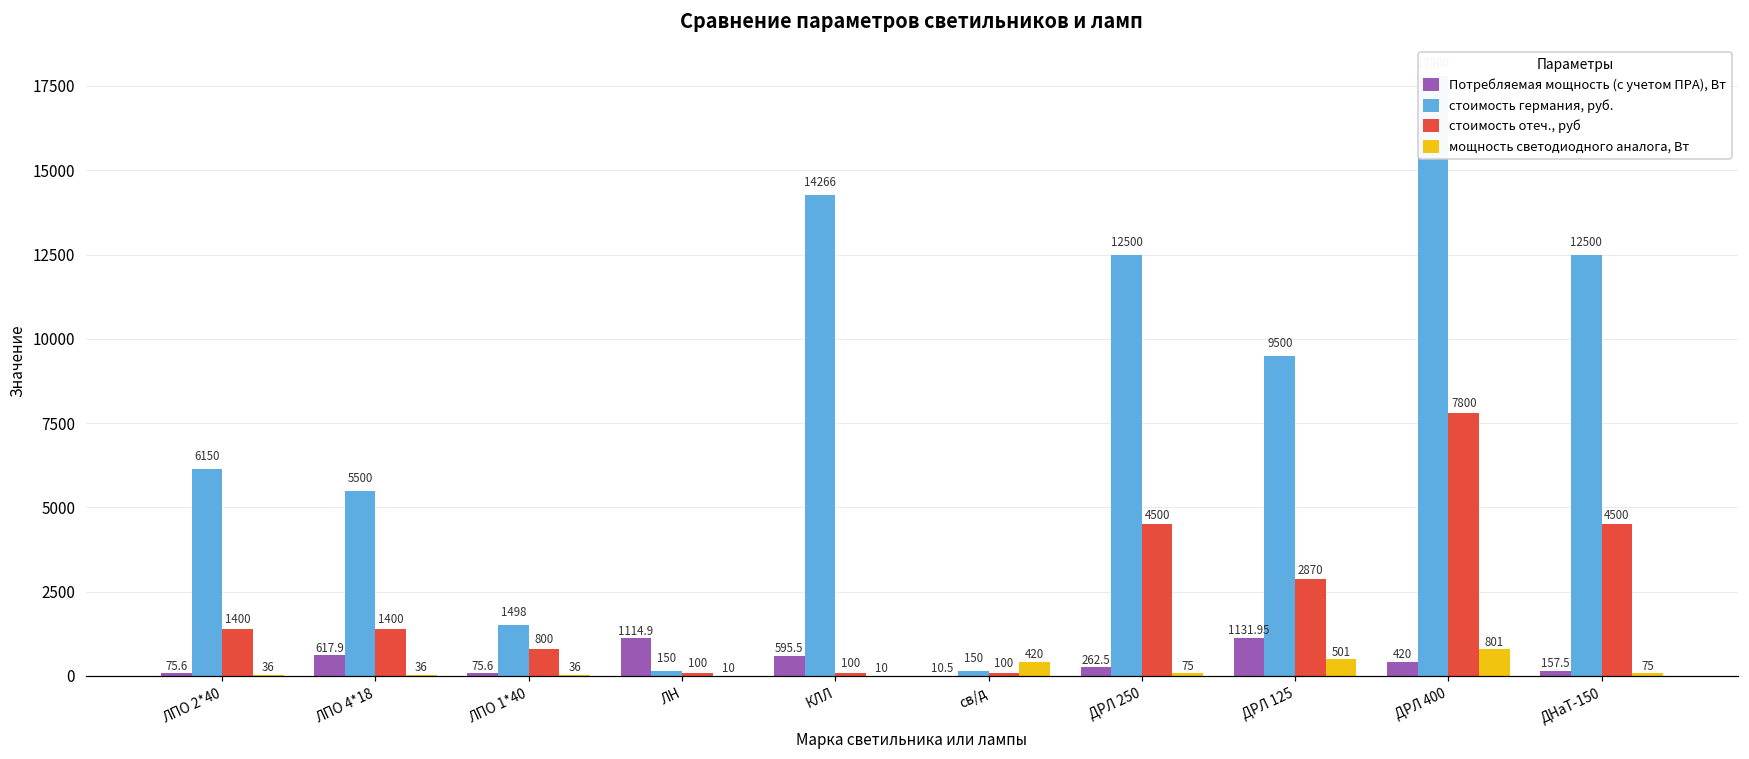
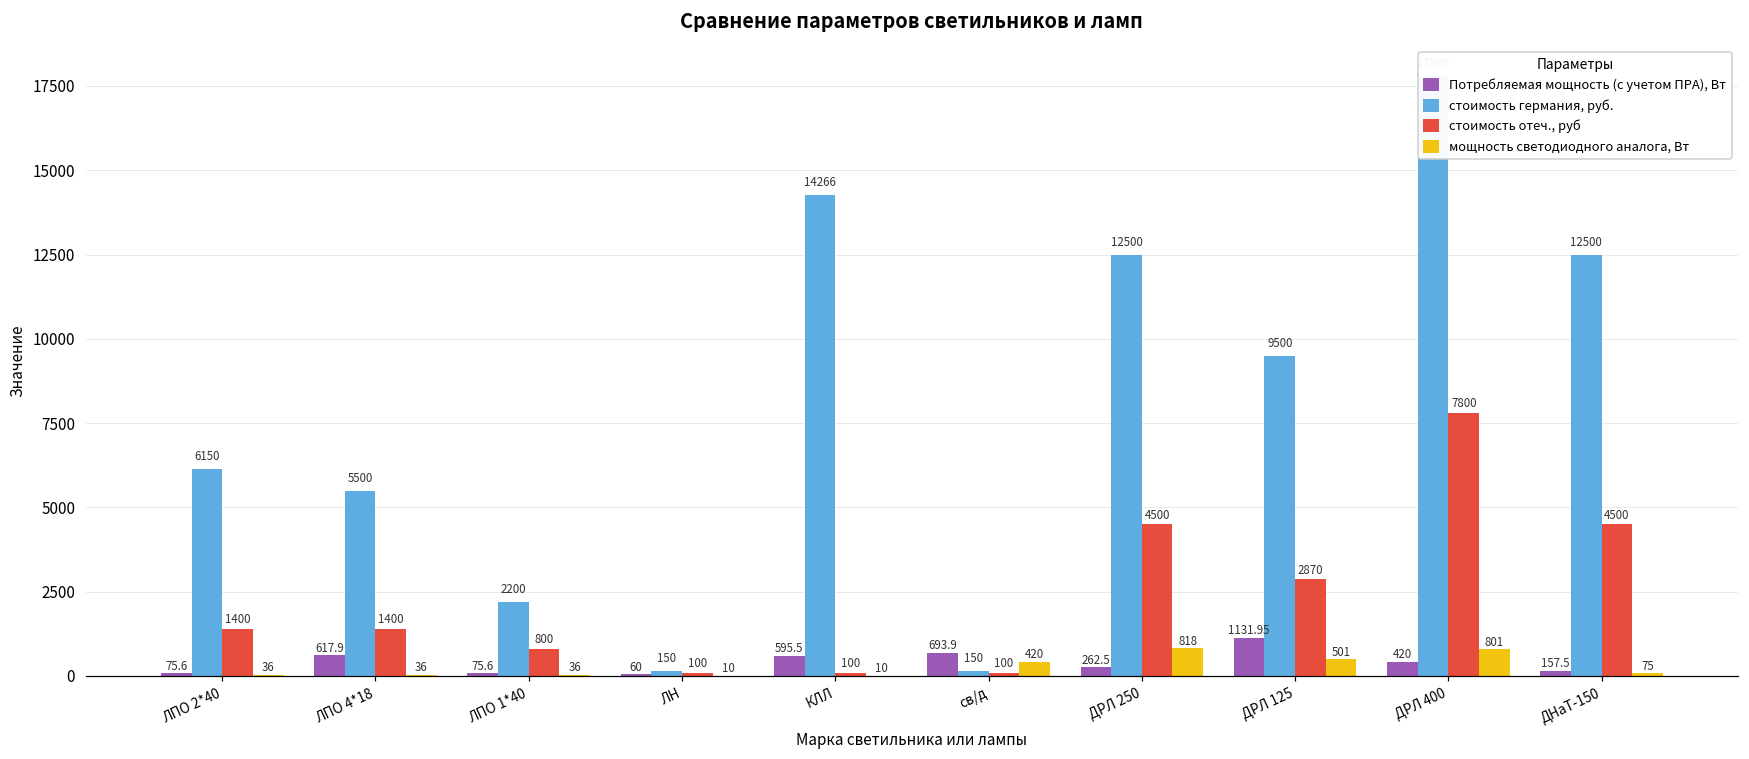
стоимость германия, руб., ЛПО 1*40: 1498 -> 2200
Потребляемая мощность (с учетом ПРА), Вт, ЛН: 1114.9 -> 60
Потребляемая мощность (с учетом ПРА), Вт, св/д: 10.5 -> 693.9
мощность светодиодного аналога, Вт, ДРЛ 250: 75 -> 818
